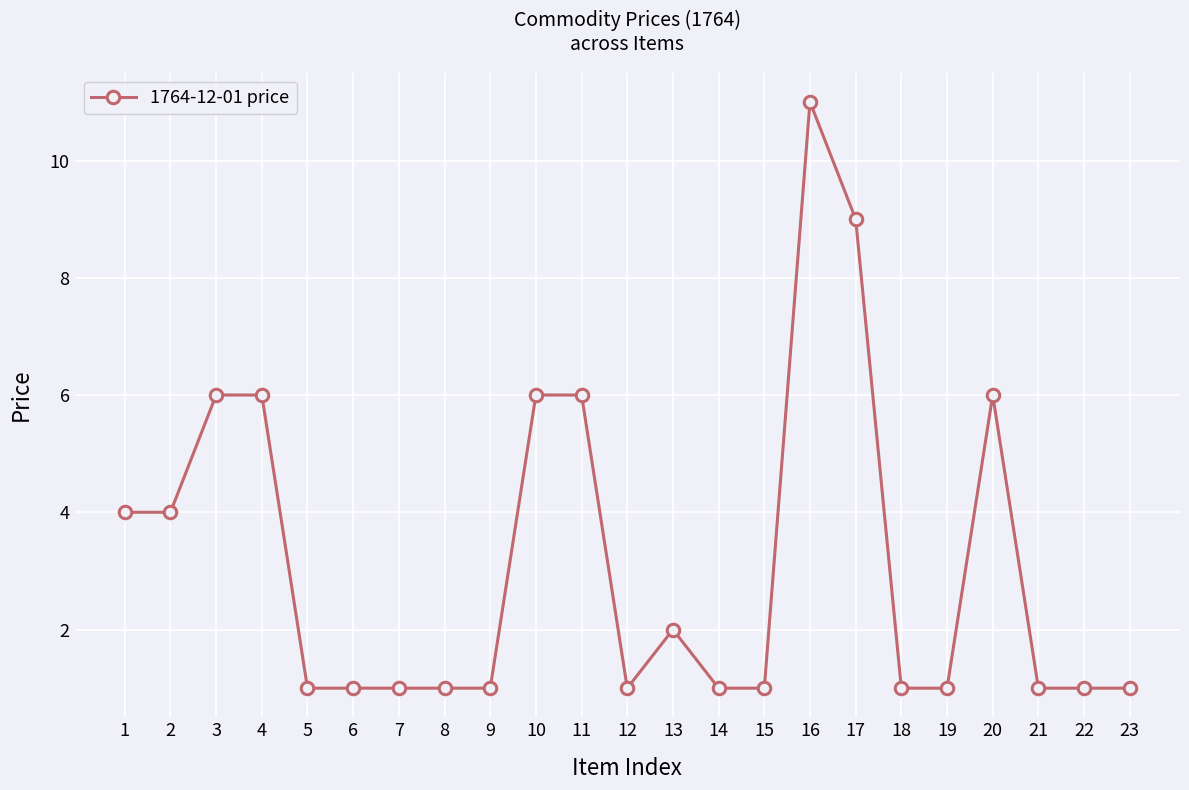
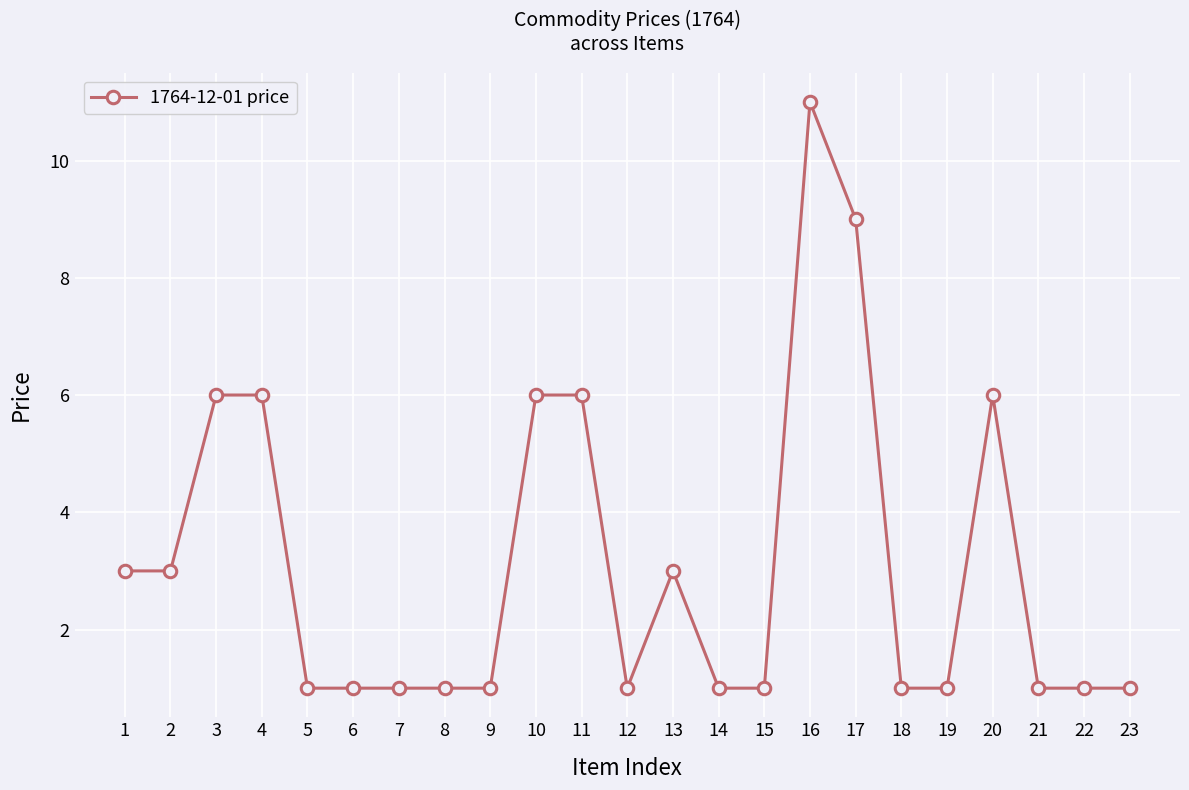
1: 4 -> 3
2: 4 -> 3
13: 2 -> 3
